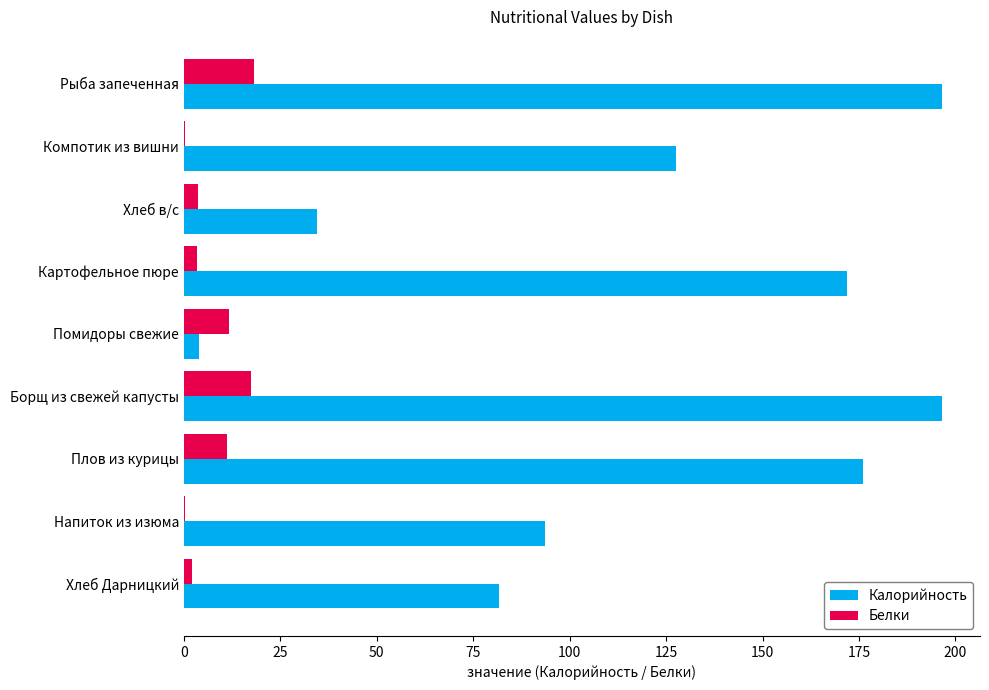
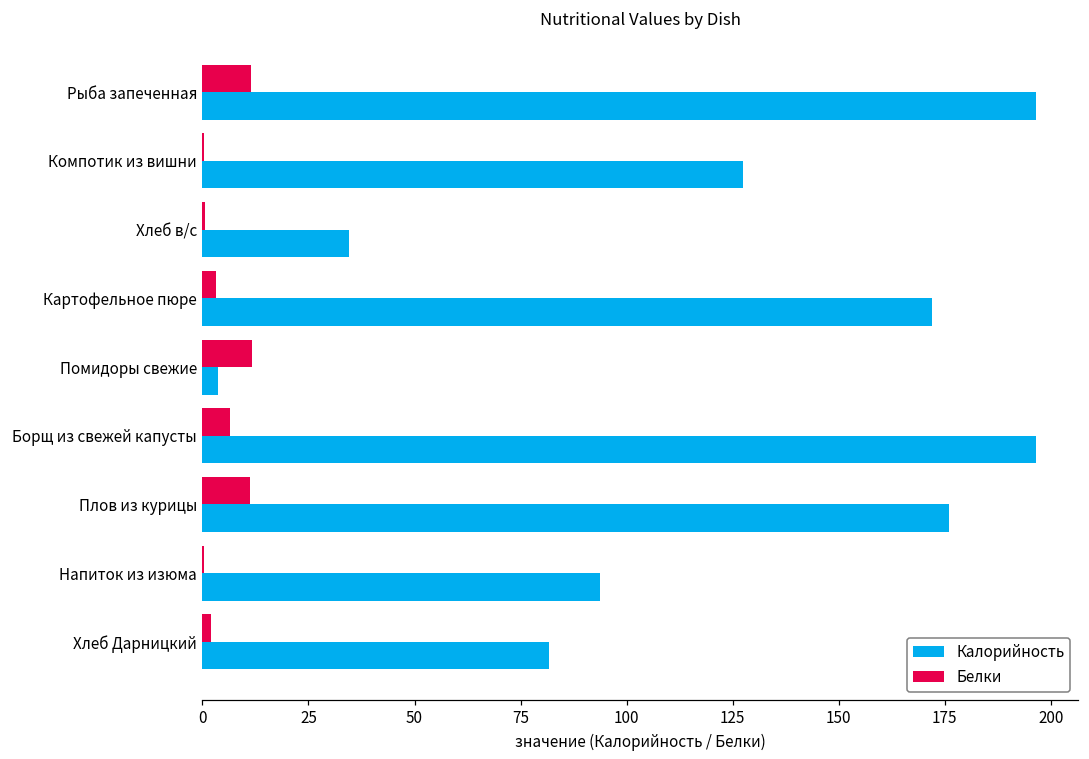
Белки, Рыба запеченная: 18 -> 11
Белки, Хлеб в/с: 4 -> 1
Белки, Борщ из свежей капусты: 17 -> 6
